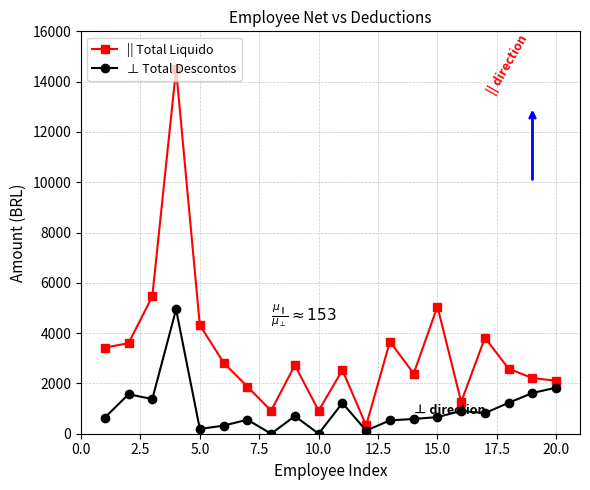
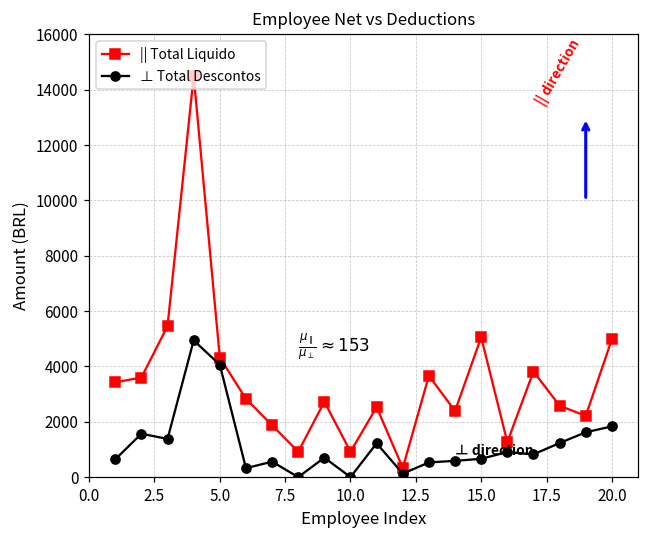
⊥ Total Descontos, 5.0: 200 -> 4100
|| Total Liquido, 20.0: 2100 -> 5000
